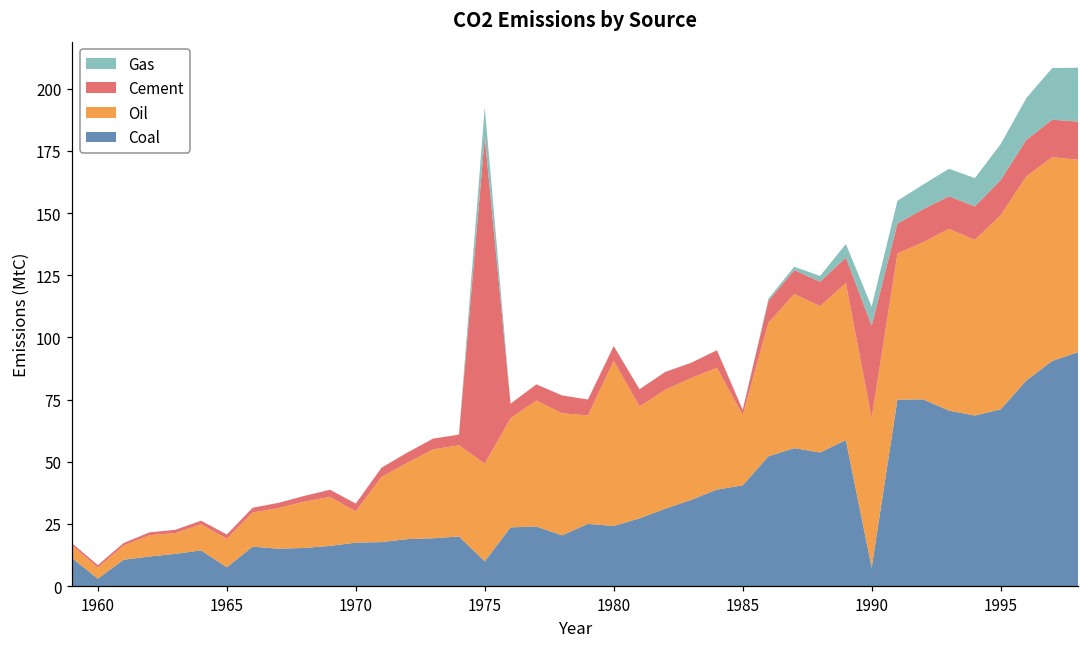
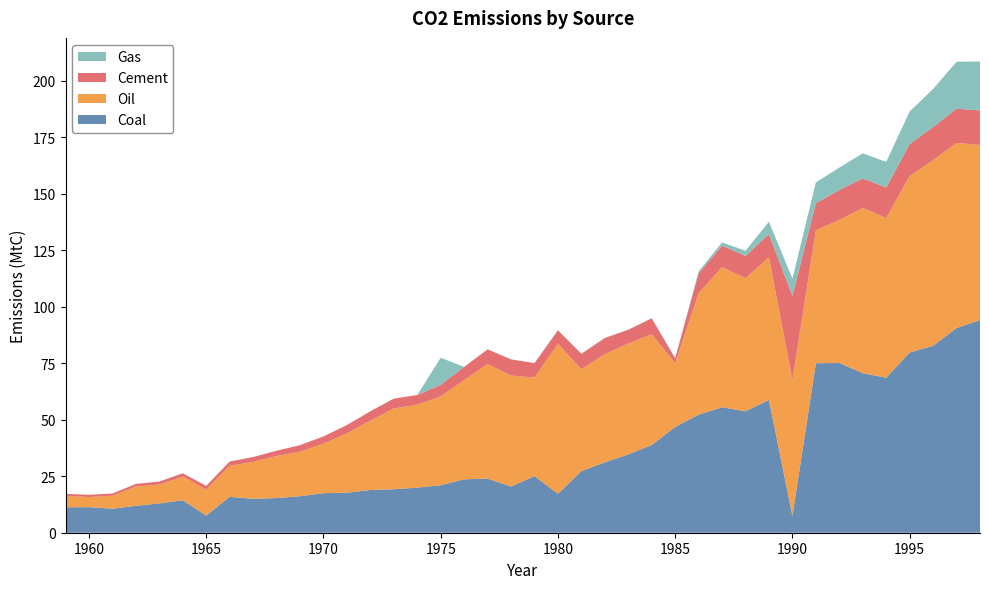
Coal, 1960: 3 -> 11
Oil, 1970: 13 -> 22
Coal, 1975: 10 -> 21
Cement, 1975: 131 -> 5
Coal, 1980: 24 -> 17
Coal, 1985: 41 -> 47
Coal, 1995: 71 -> 80
